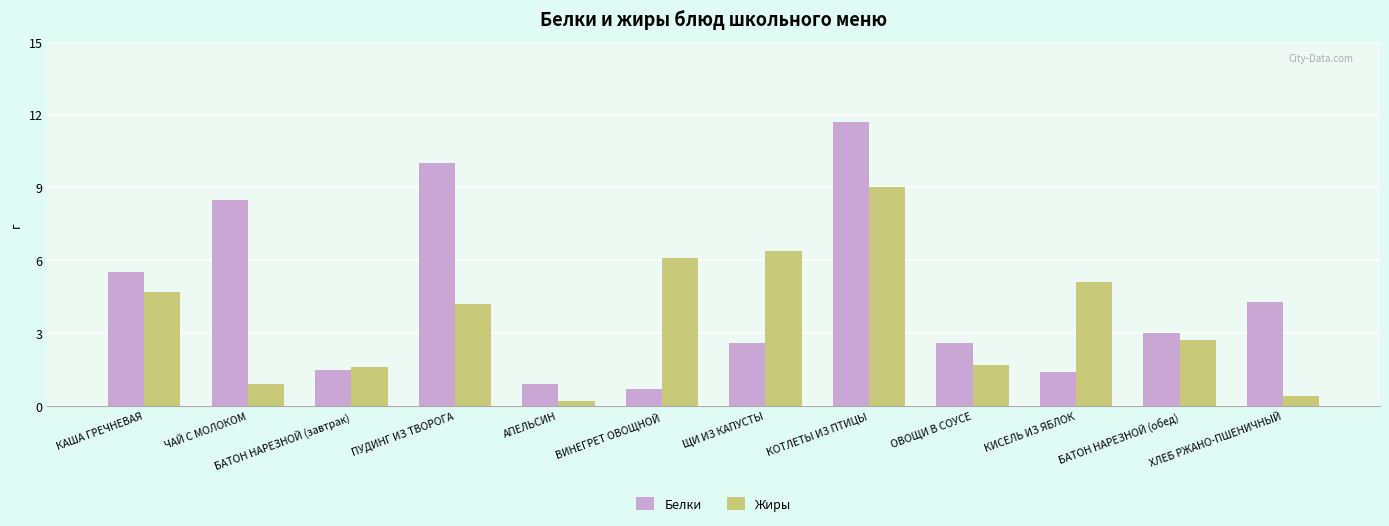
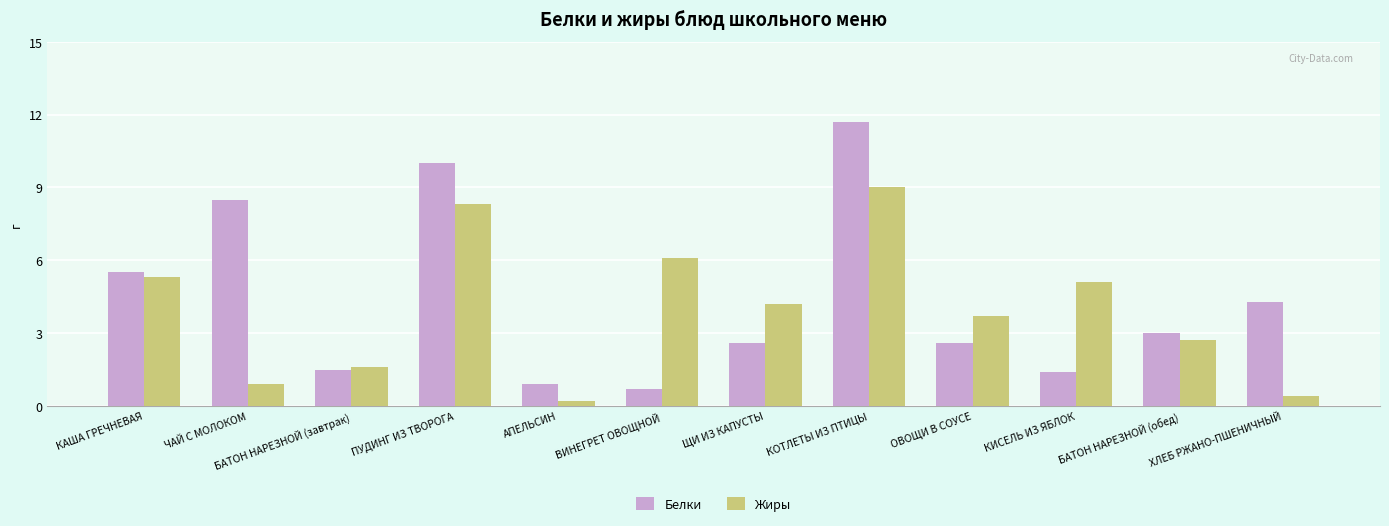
Жиры, КАША ГРЕЧНЕВАЯ: 4.7 -> 5.3
Жиры, ПУДИНГ ИЗ ТВОРОГА: 4.2 -> 8.3
Жиры, ЩИ ИЗ КАПУСТЫ: 6.4 -> 4.2
Жиры, ОВОЩИ В СОУСЕ: 1.7 -> 3.7
